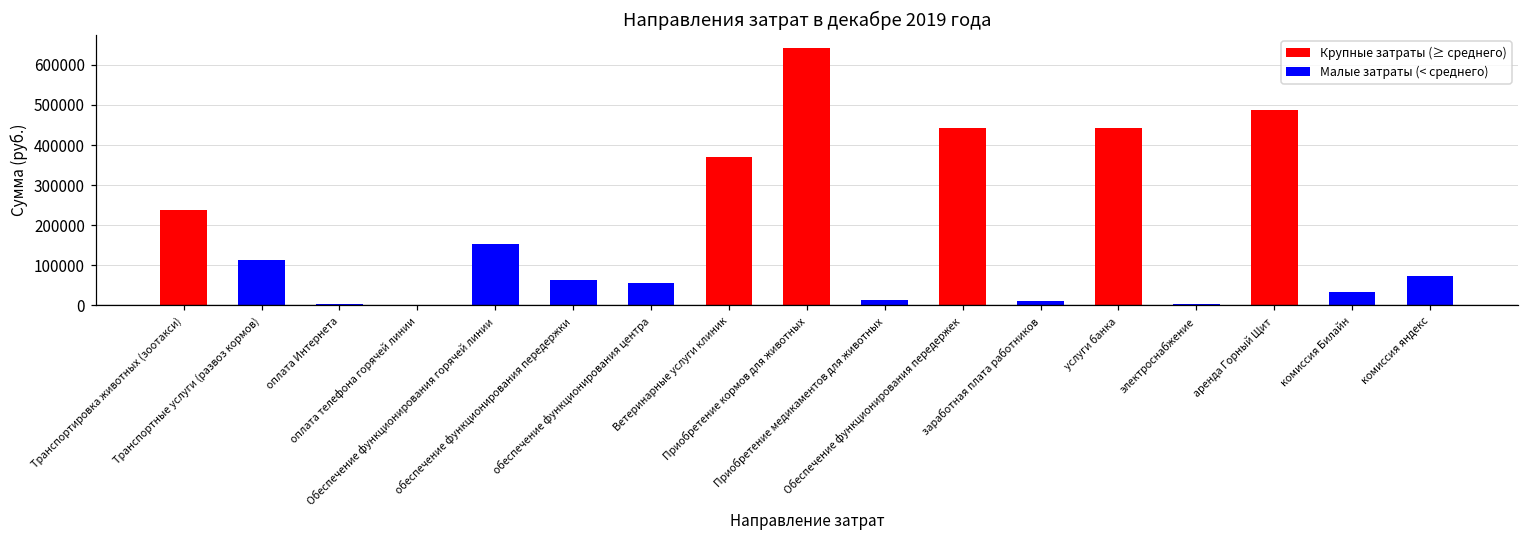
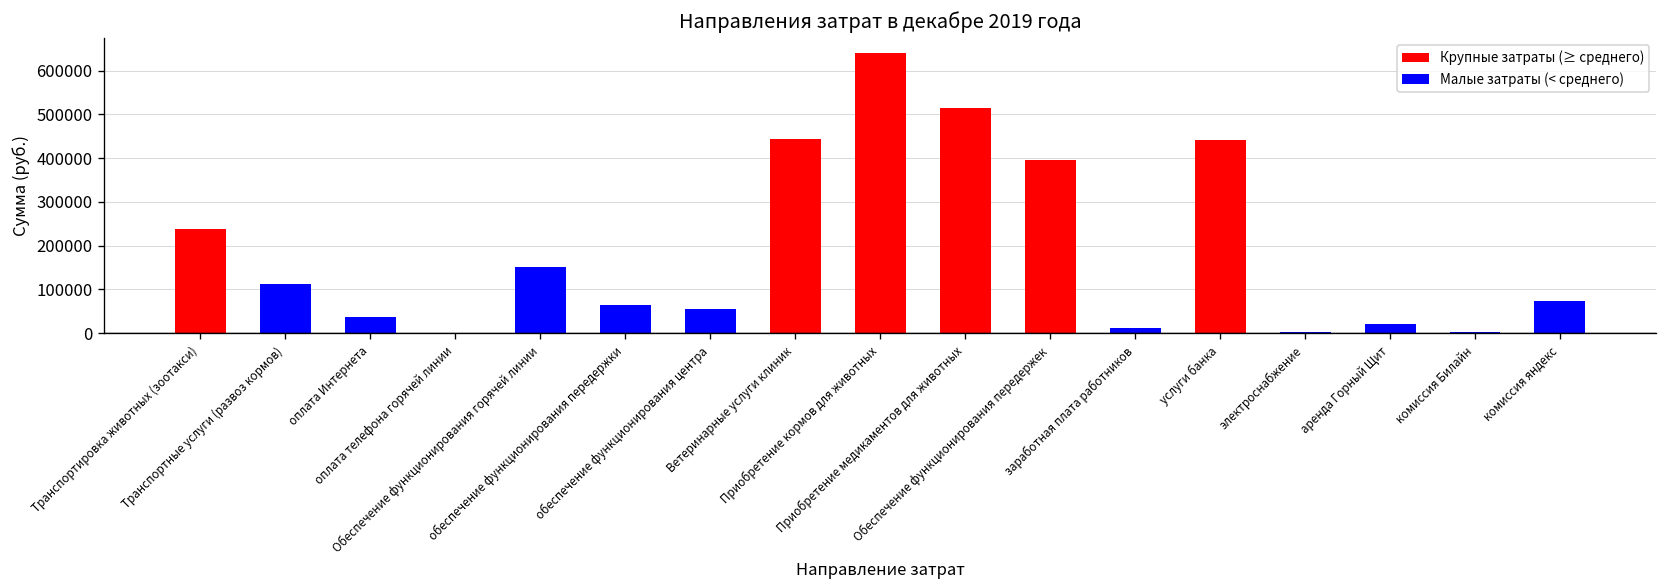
оплата Интернета: 0 -> 40000
Ветеринарные услуги клиник: 370000 -> 440000
Приобретение медикаментов для животных: 10000 -> 520000
Обеспечение функционирования передержек: 440000 -> 390000
аренда Горный Щит: 490000 -> 20000
комиссия Билайн: 30000 -> 0
